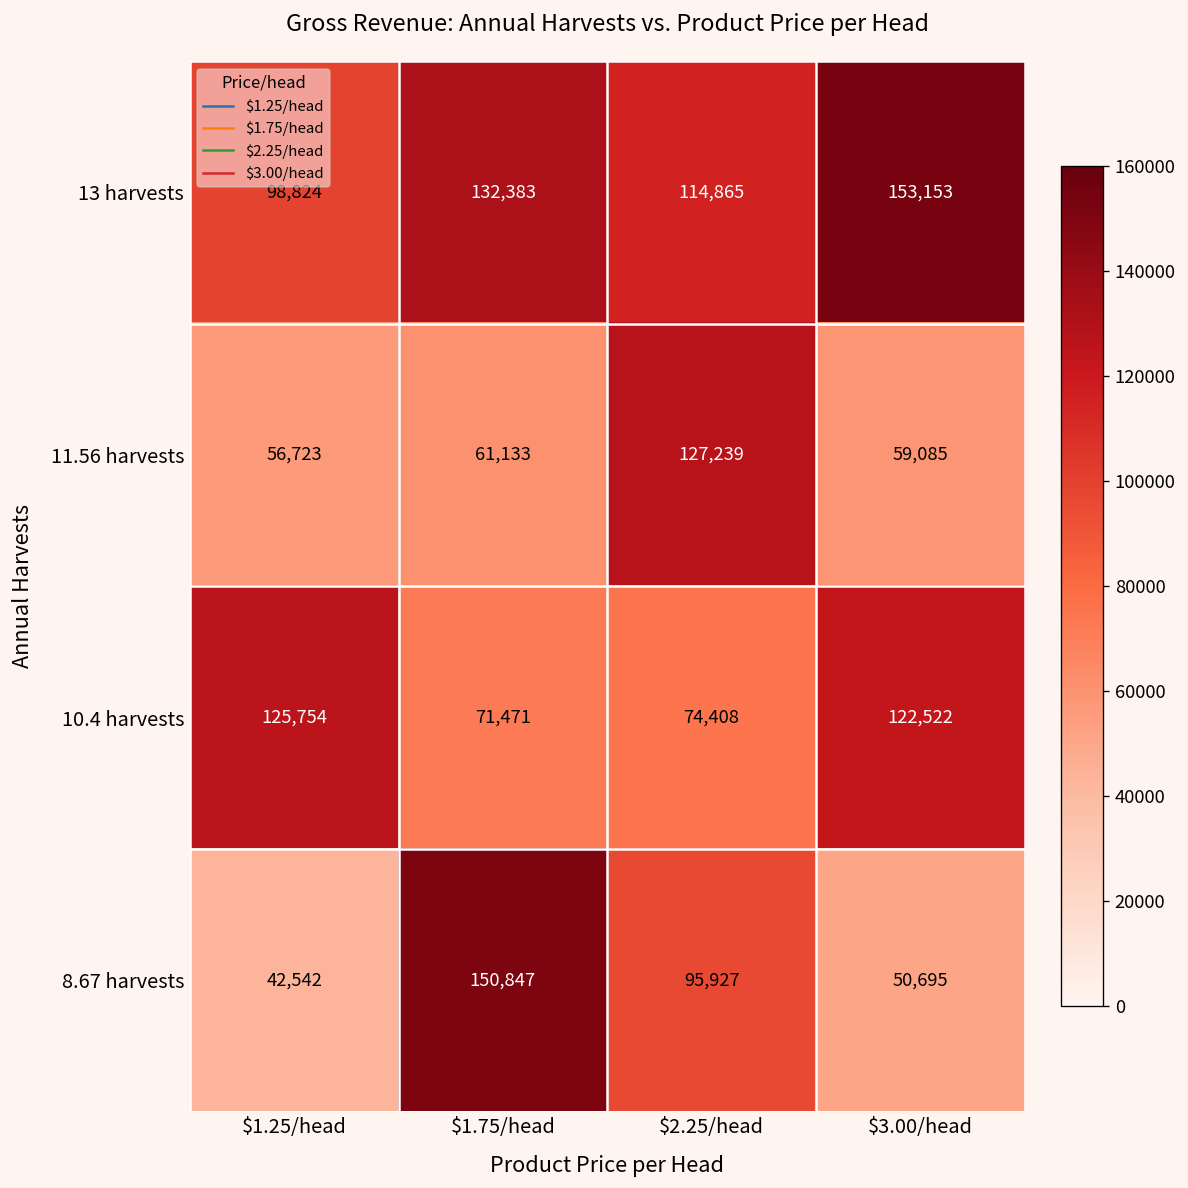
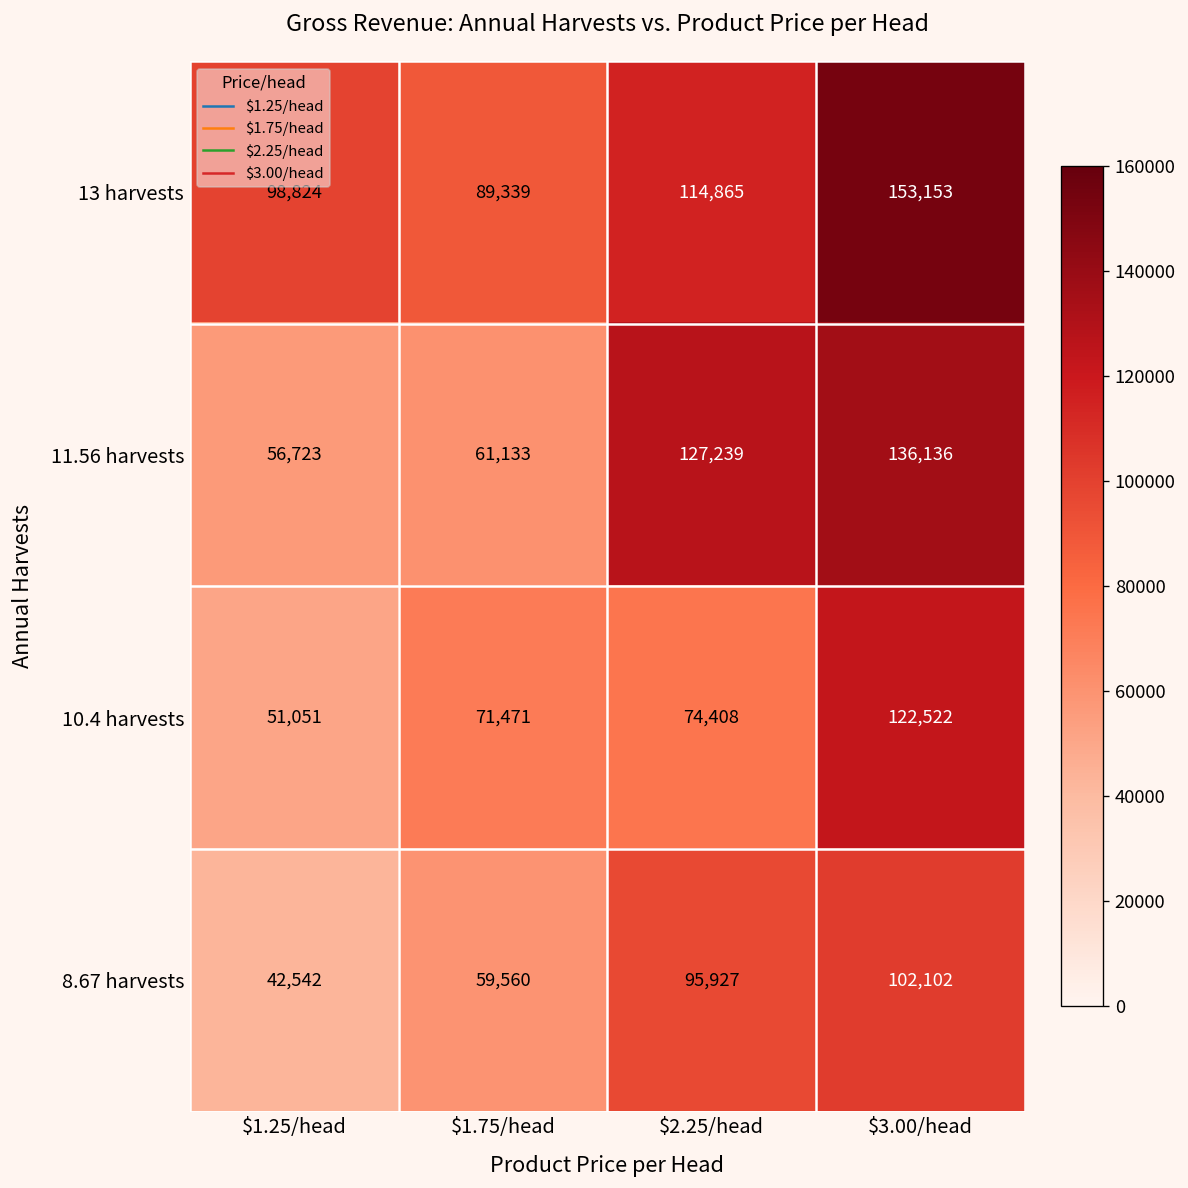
13 harvests, $1.75/head: 132,383 -> 89,339
11.56 harvests, $3.00/head: 59,085 -> 136,136
10.4 harvests, $1.25/head: 125,754 -> 51,051
8.67 harvests, $1.75/head: 150,847 -> 59,560
8.67 harvests, $3.00/head: 50,695 -> 102,102
